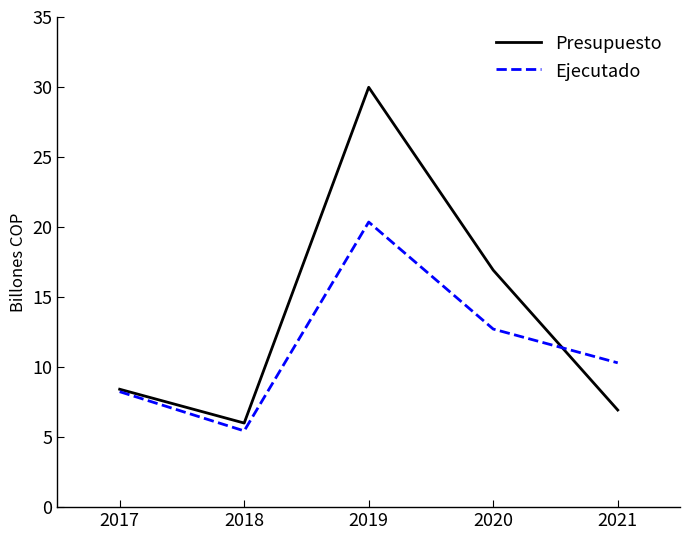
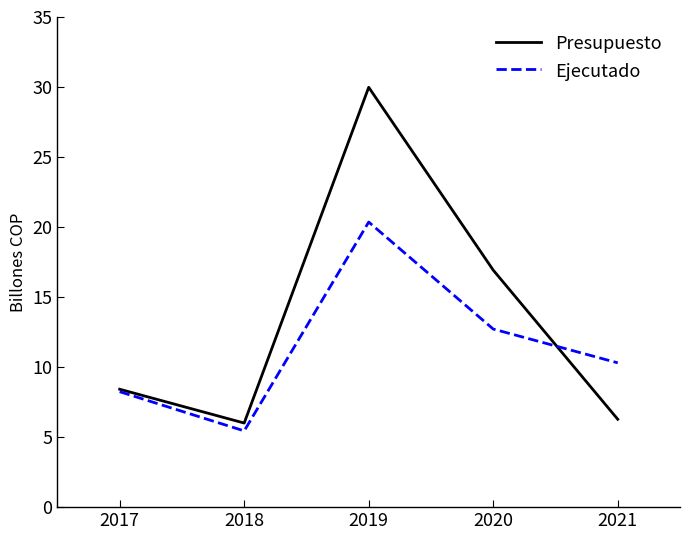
Presupuesto, 2021: 6.9 -> 6.3
